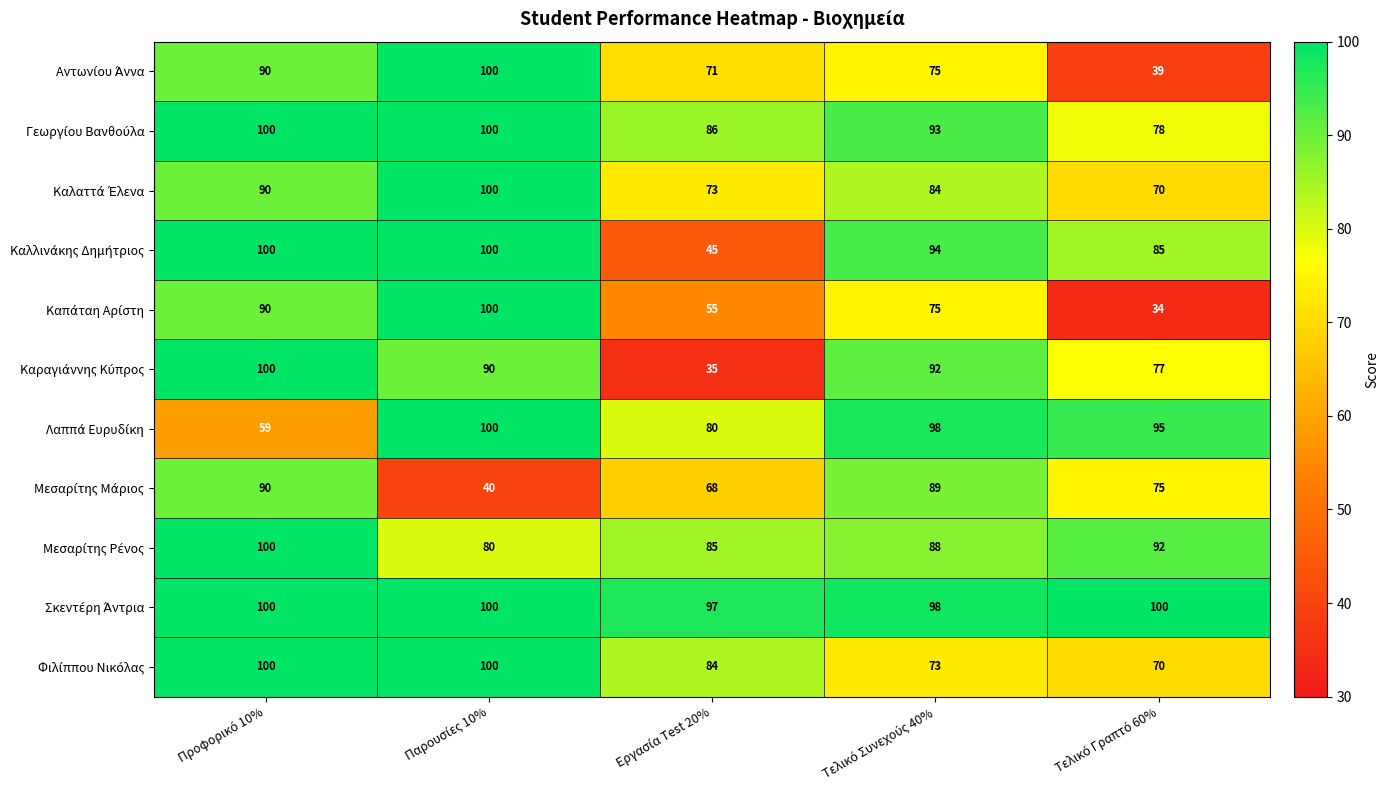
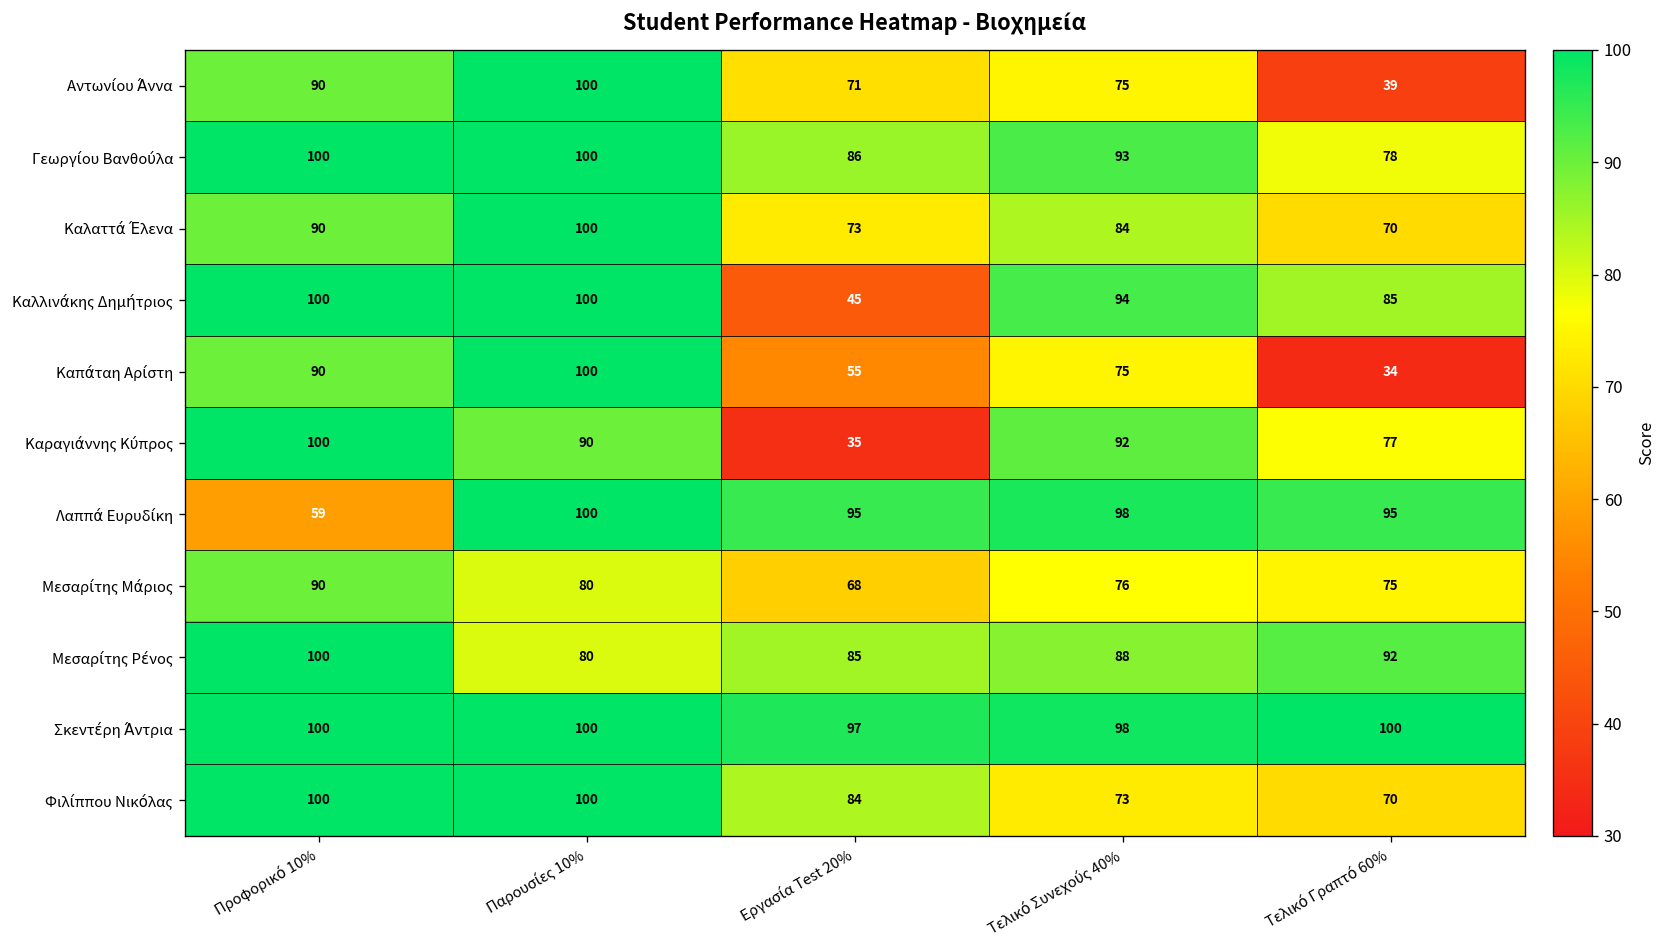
Λαππά Ευρυδίκη, Εργασία Test 20%: 80 -> 95
Μεσαρίτης Μάριος, Παρουσίες 10%: 40 -> 80
Μεσαρίτης Μάριος, Τελικό Συνεχούς 40%: 89 -> 76
